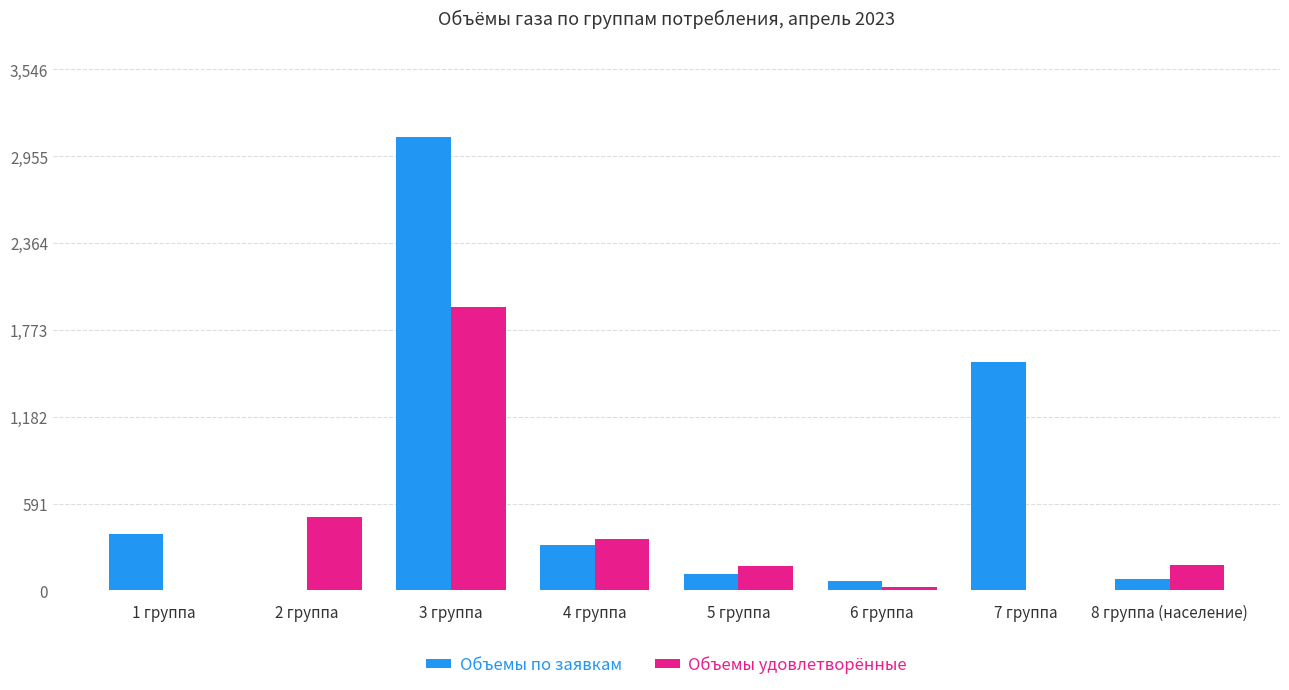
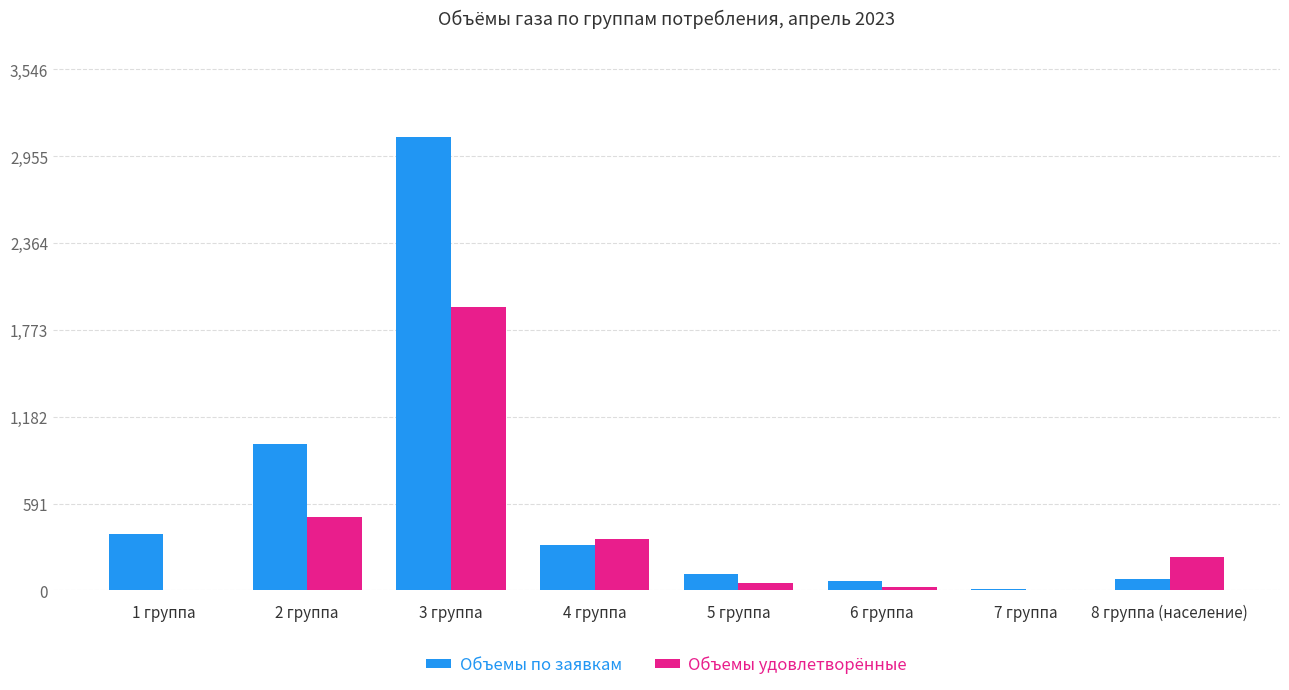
Объемы по заявкам, 2 группа: 0 -> 1,000
Объемы удовлетворённые, 5 группа: 170 -> 50
Объемы по заявкам, 7 группа: 1,560 -> 10
Объемы удовлетворённые, 8 группа (население): 170 -> 230
